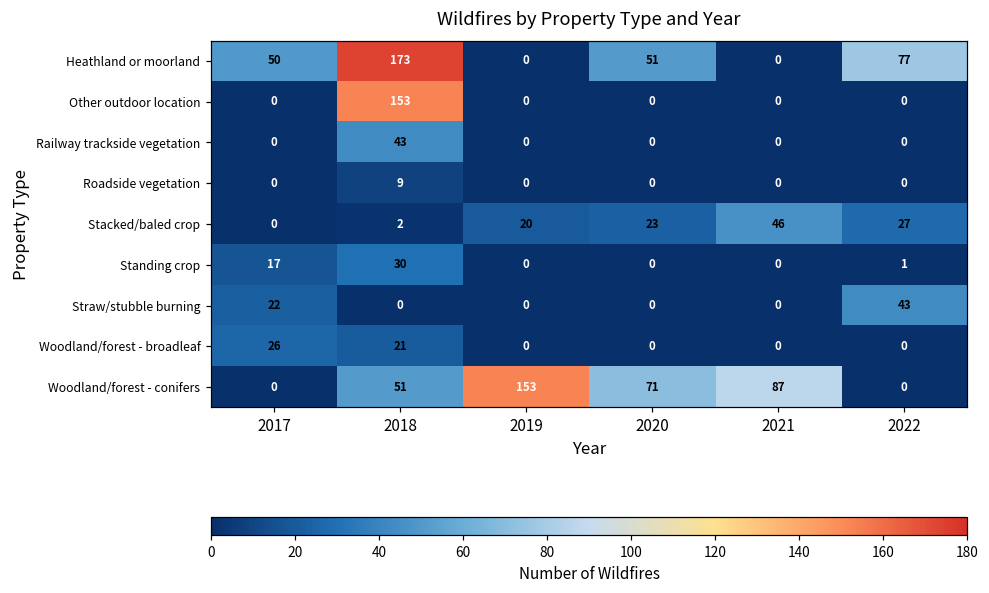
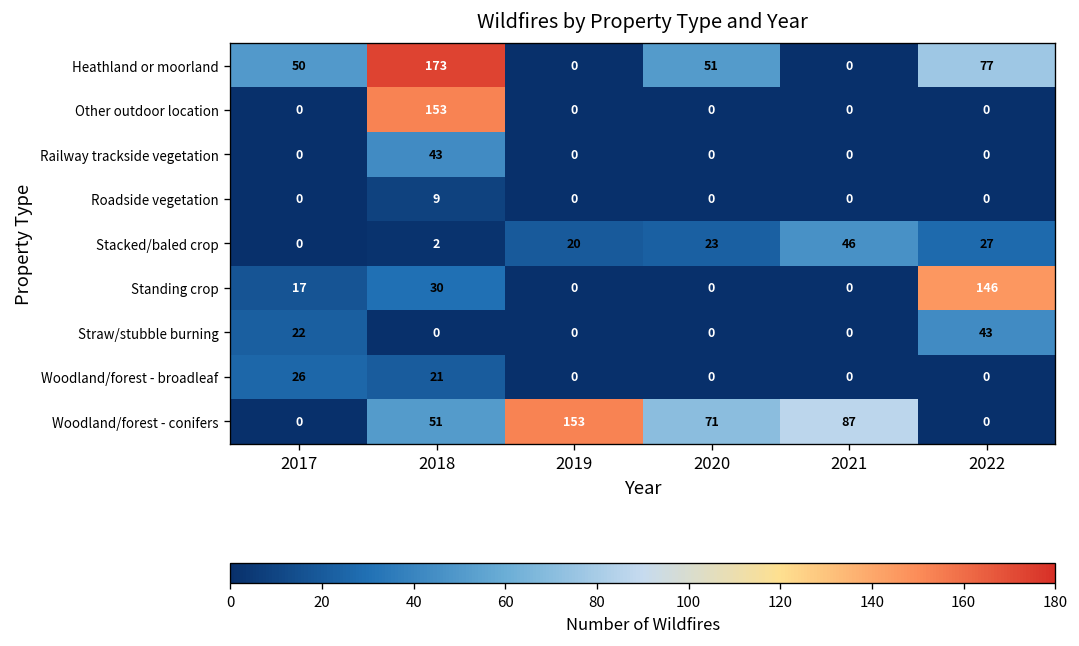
Standing crop, 2022: 1 -> 146
